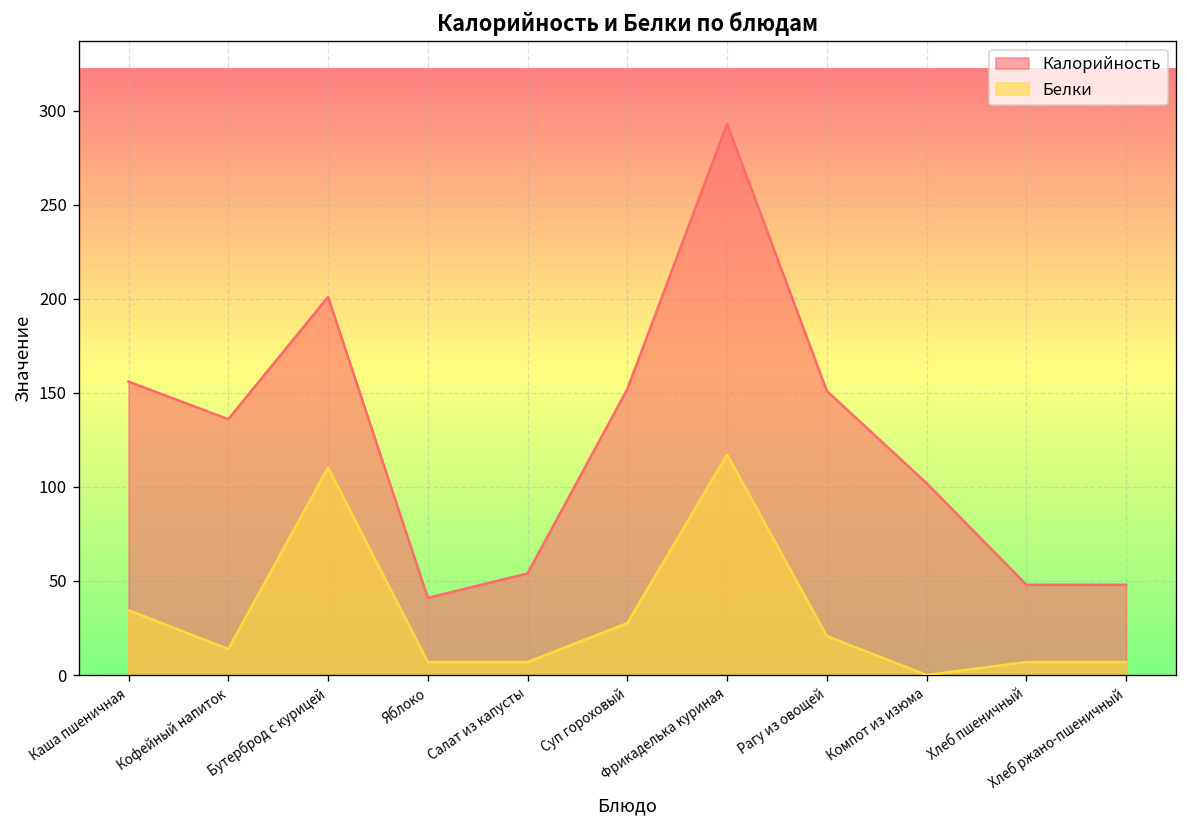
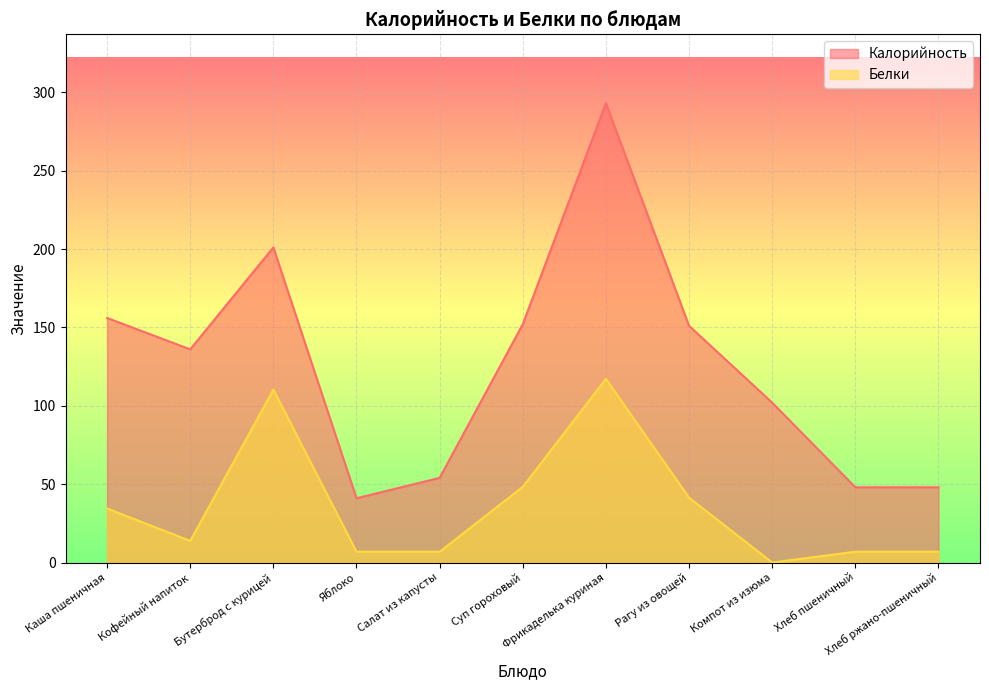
Белки, Суп гороховый: 28 -> 48
Белки, Рагу из овощей: 21 -> 41
